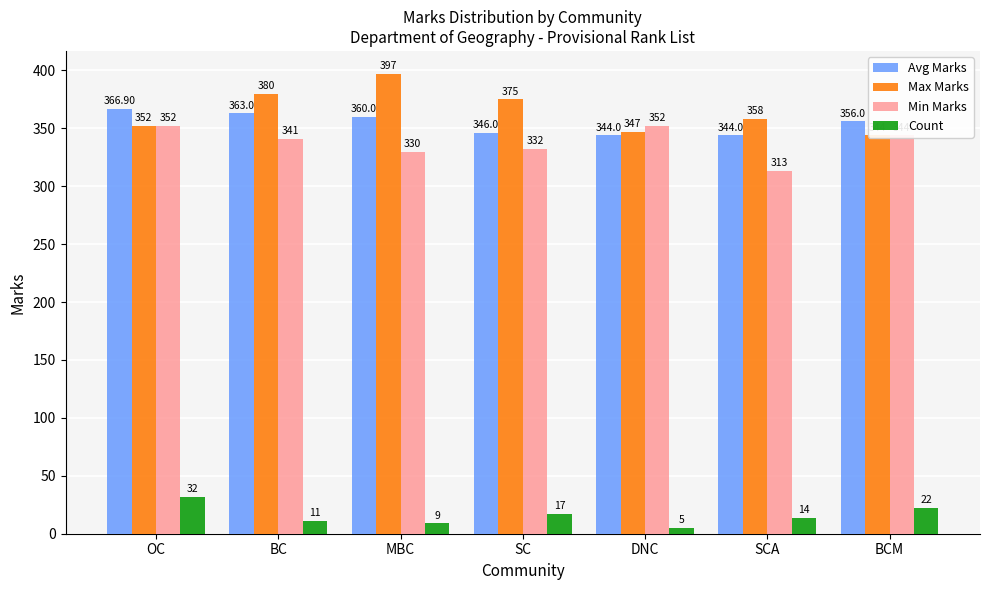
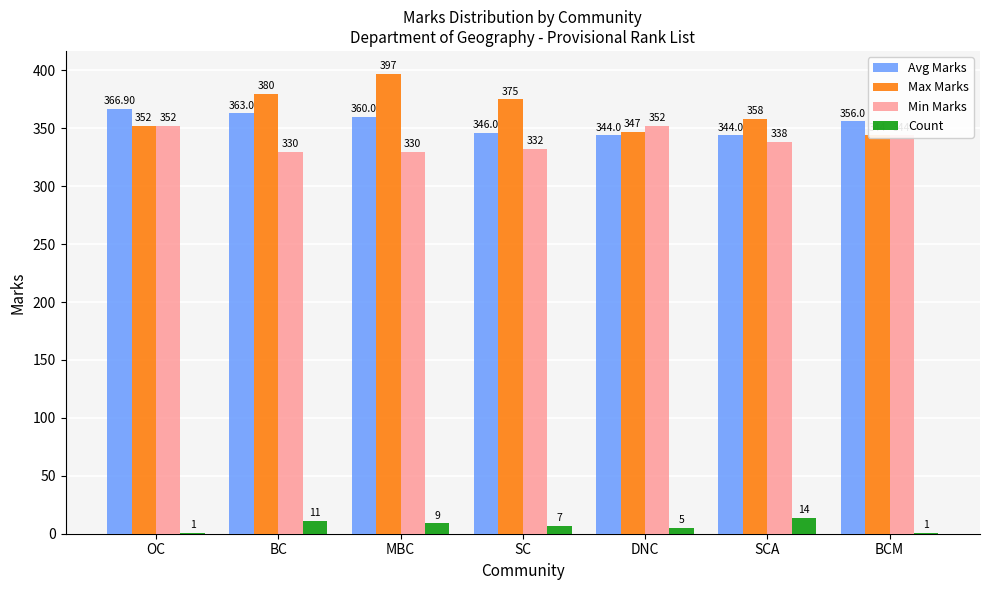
Count, OC: 32 -> 1
Min Marks, BC: 341 -> 330
Count, SC: 17 -> 7
Min Marks, SCA: 313 -> 338
Count, BCM: 22 -> 1
